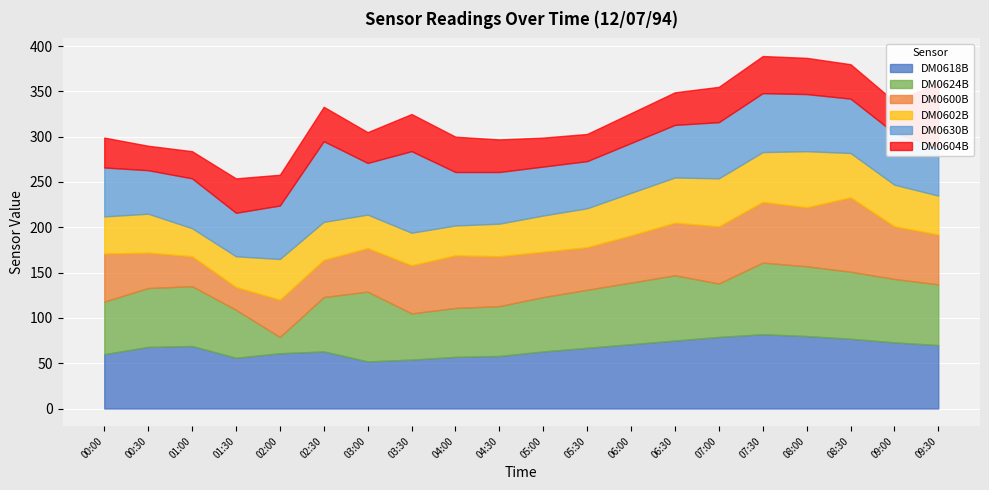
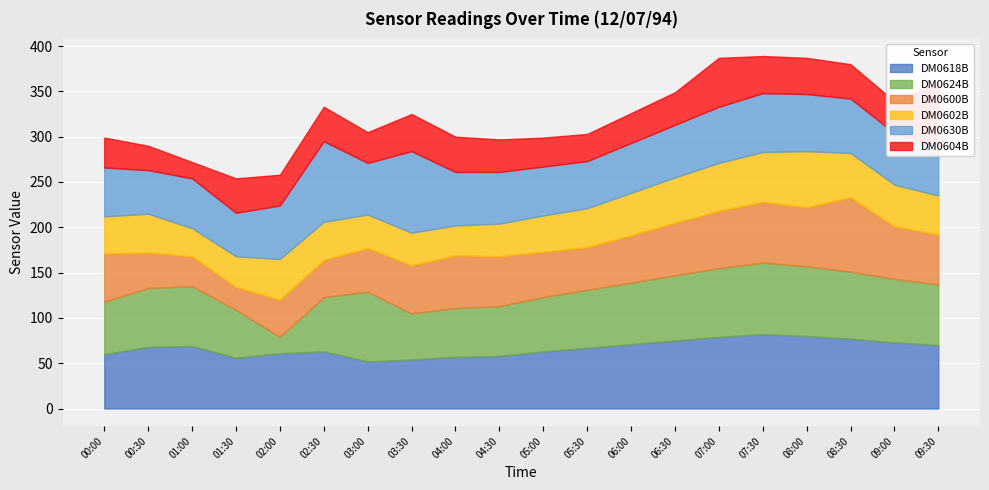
DM0604B, 01:00: 30 -> 20
DM0624B, 07:00: 60 -> 80
DM0604B, 07:00: 40 -> 50
